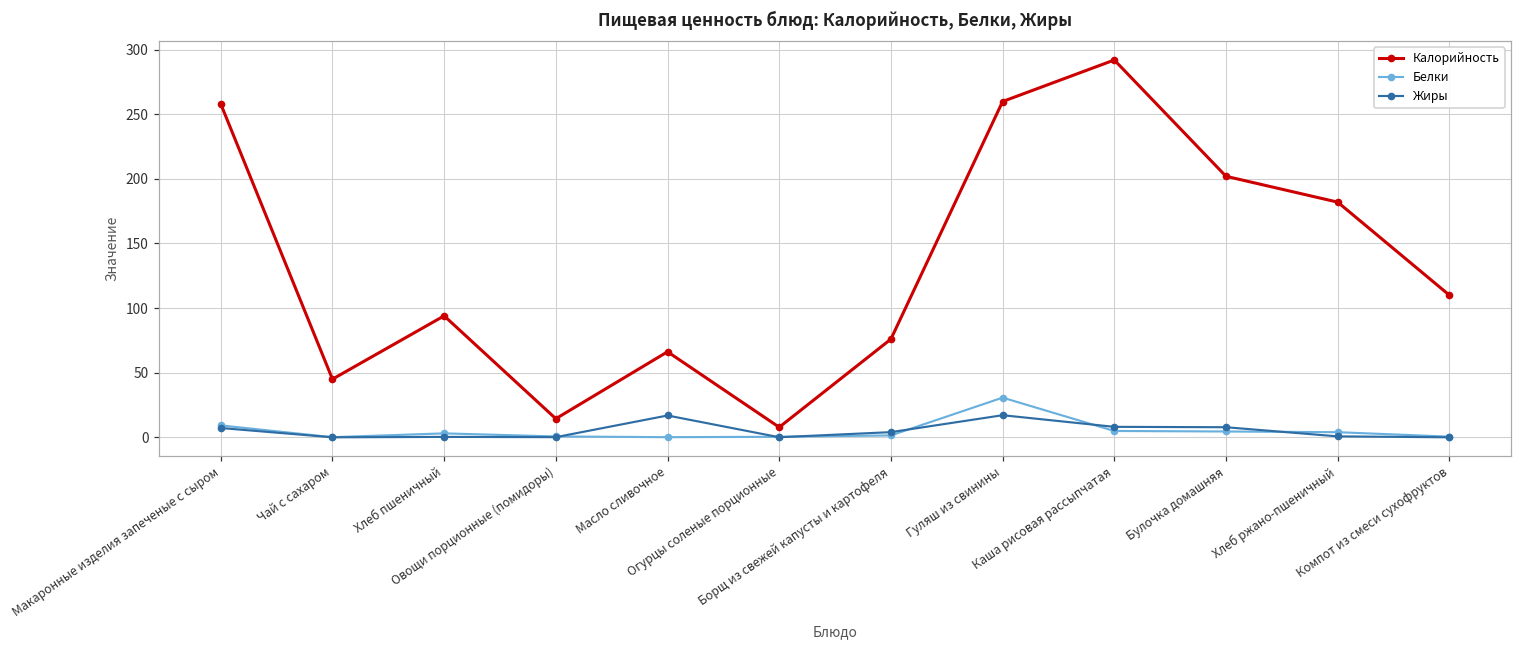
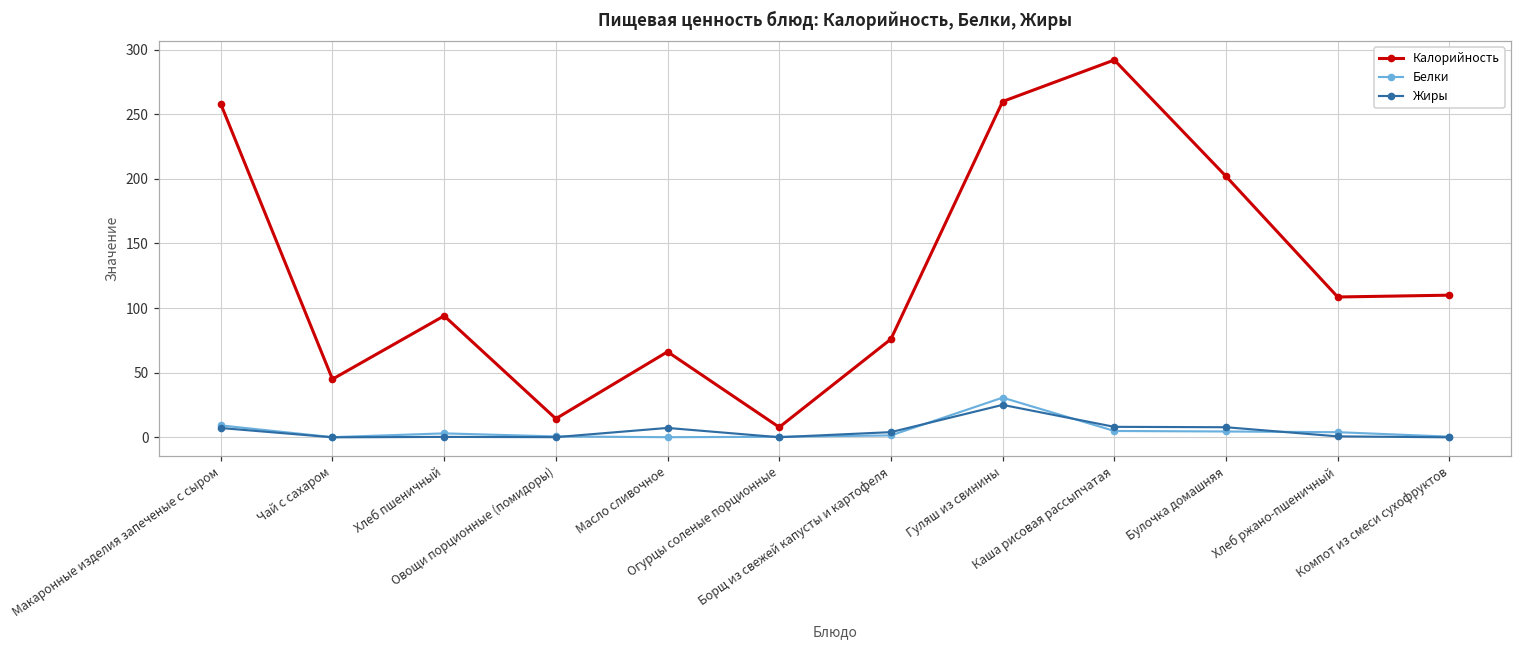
Жиры, Масло сливочное: 17 -> 7
Жиры, Гуляш из свинины: 17 -> 25
Калорийность, Хлеб ржано-пшеничный: 182 -> 109
